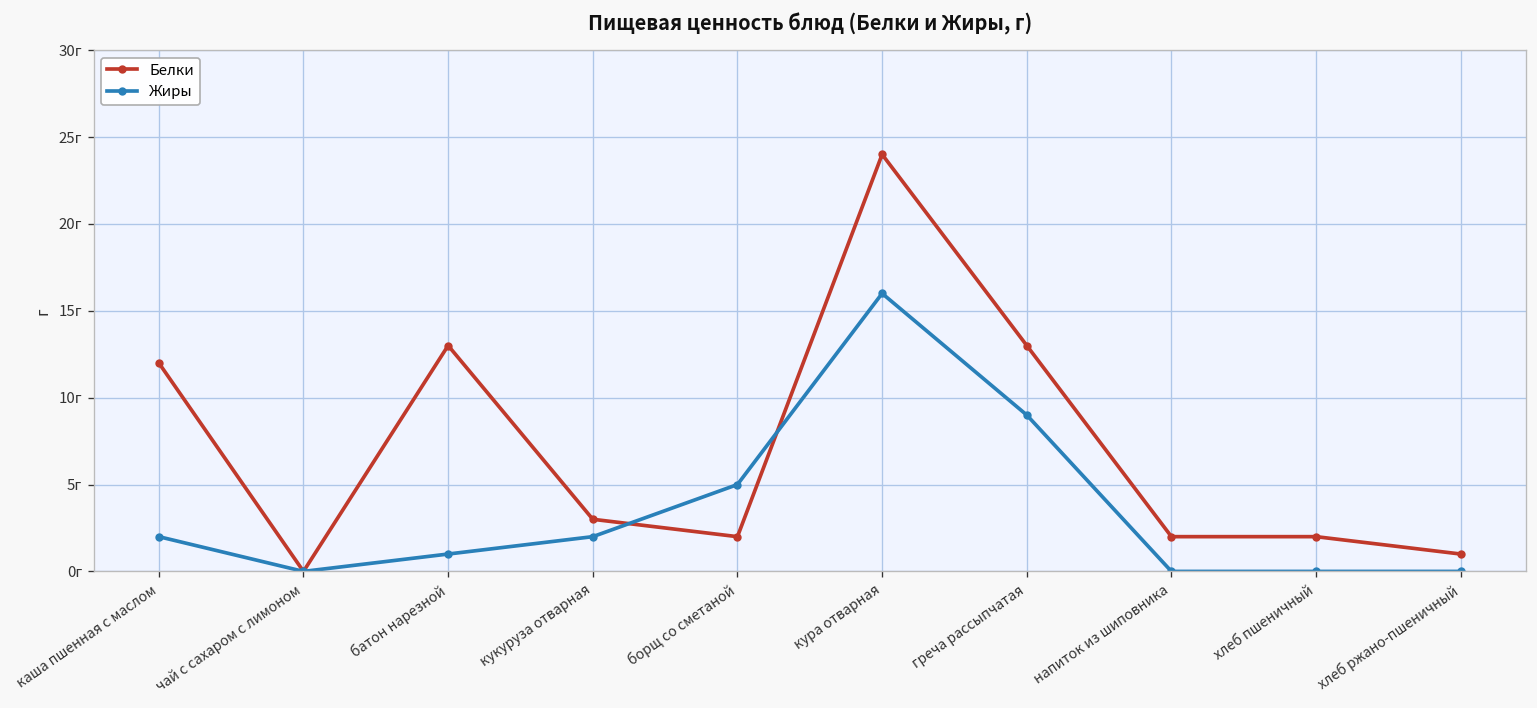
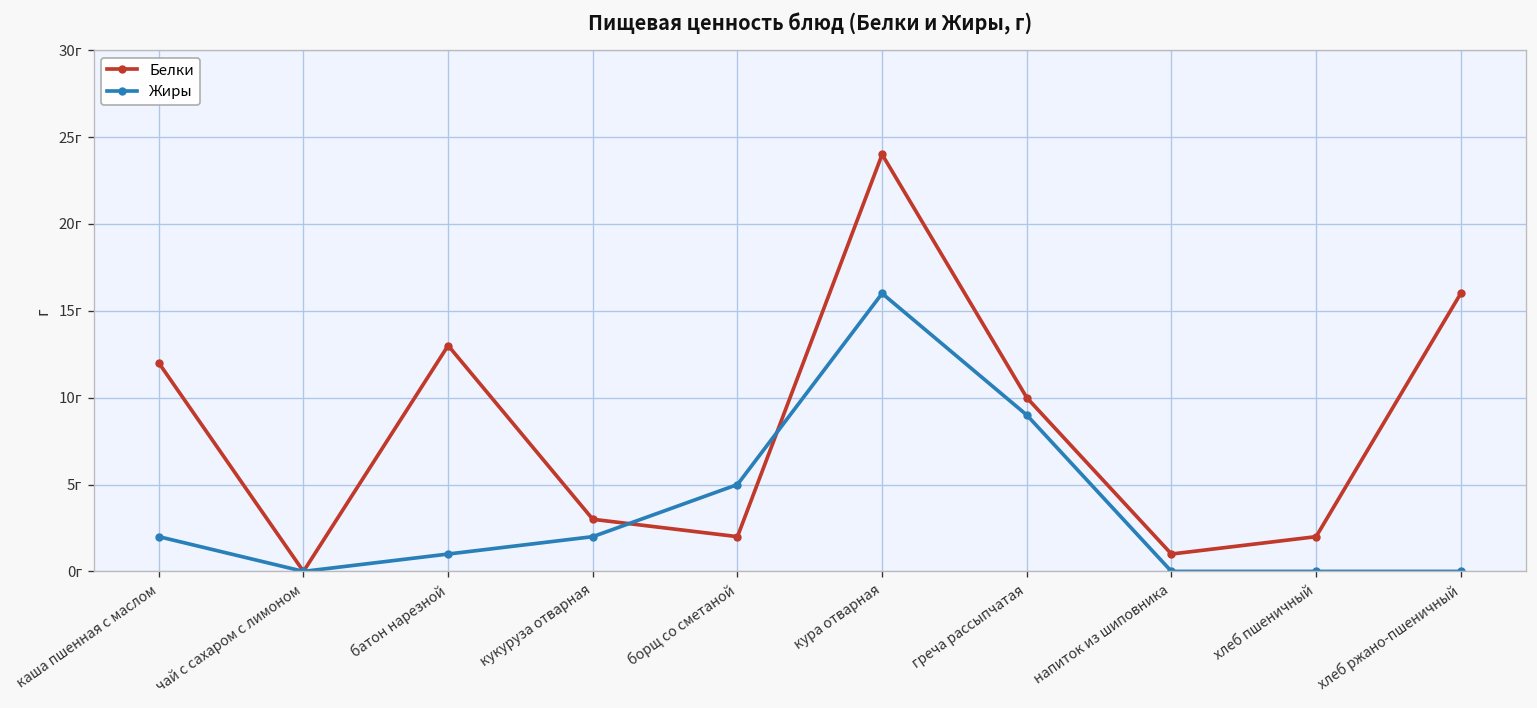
Белки, греча рассыпчатая: 13г -> 10г
Белки, напиток из шиповника: 2г -> 1г
Белки, хлеб ржано-пшеничный: 1г -> 16г
